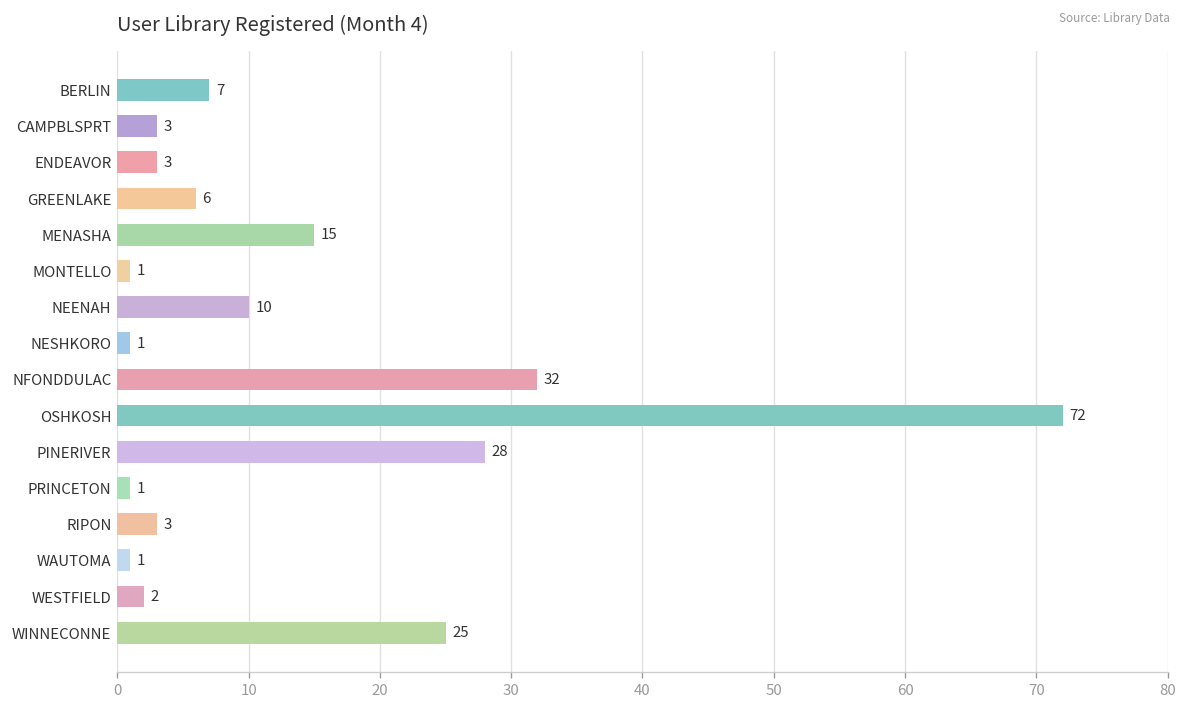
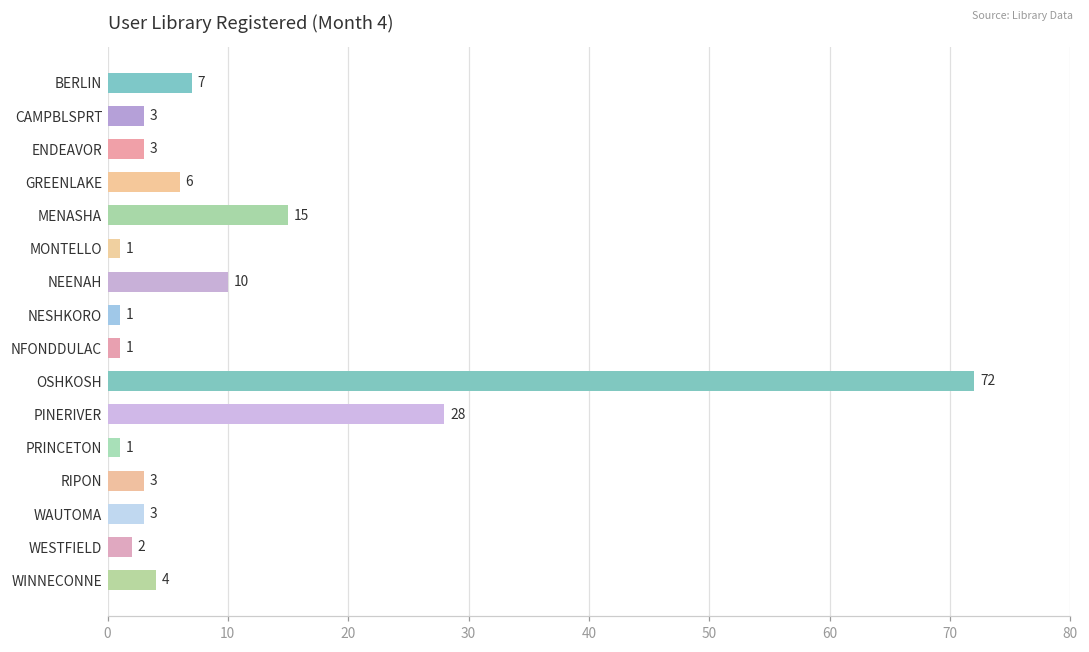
NFONDDULAC: 32 -> 1
WAUTOMA: 1 -> 3
WINNECONNE: 25 -> 4
